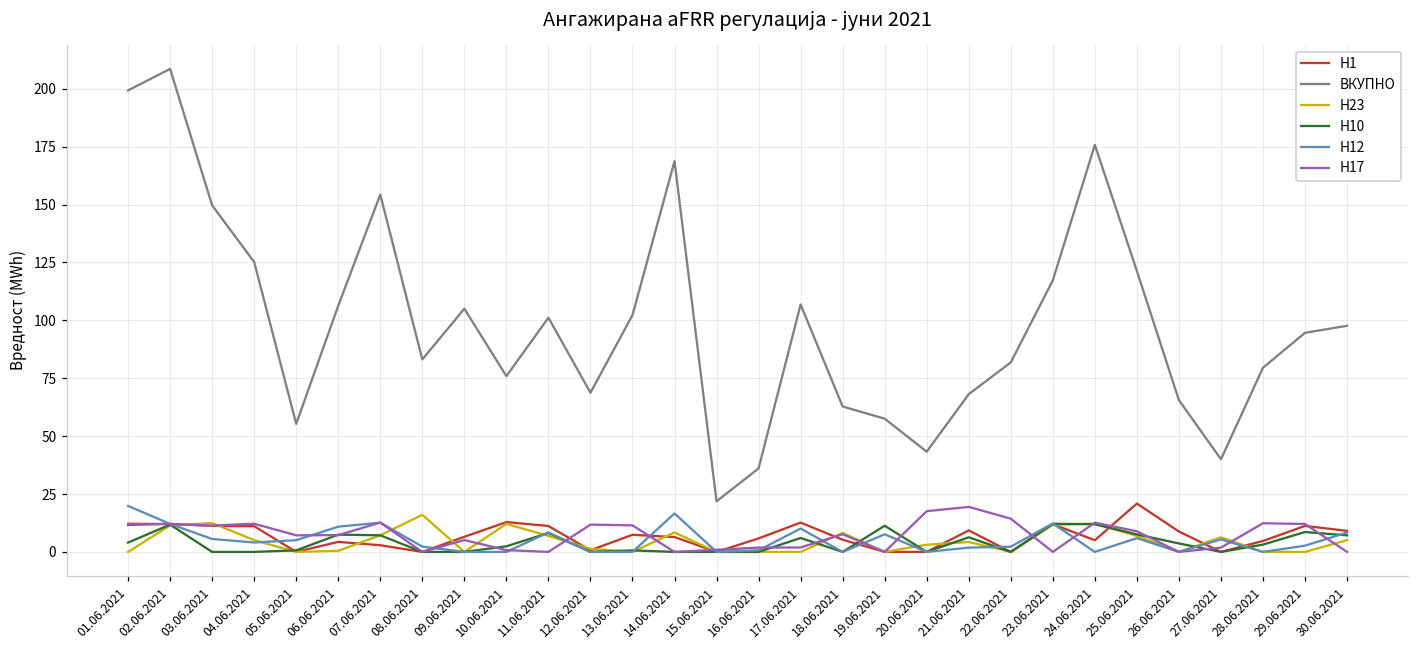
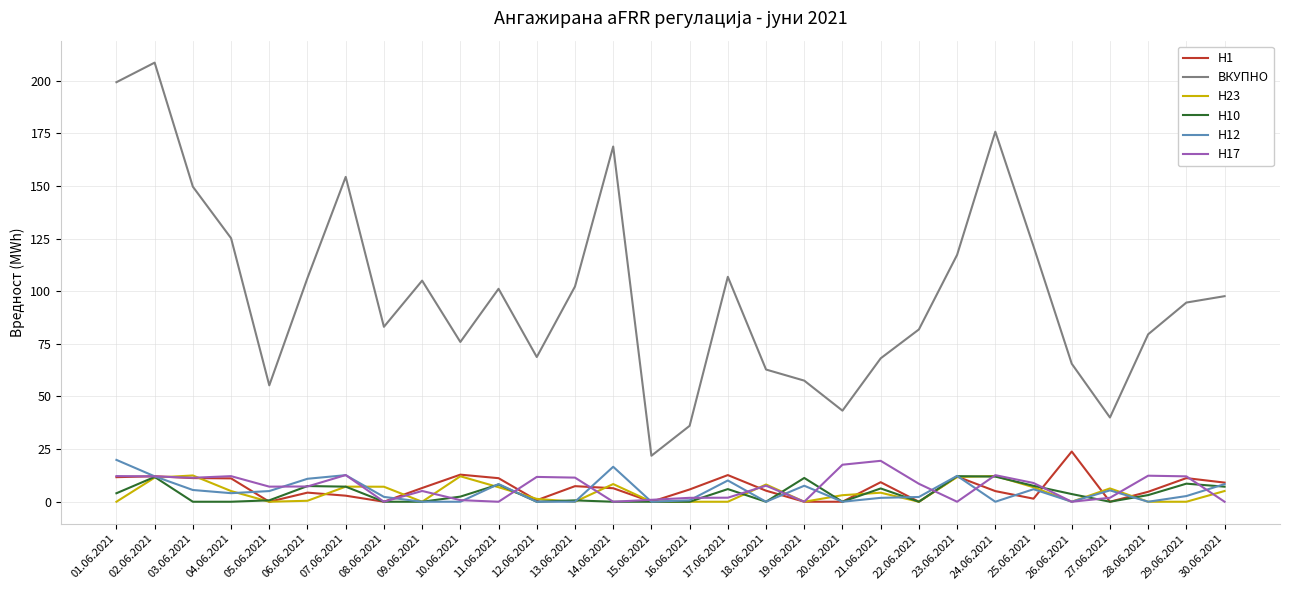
H23, 08.06.2021: 16 -> 7
H17, 22.06.2021: 14 -> 9
H1, 25.06.2021: 21 -> 1
H1, 26.06.2021: 9 -> 24
